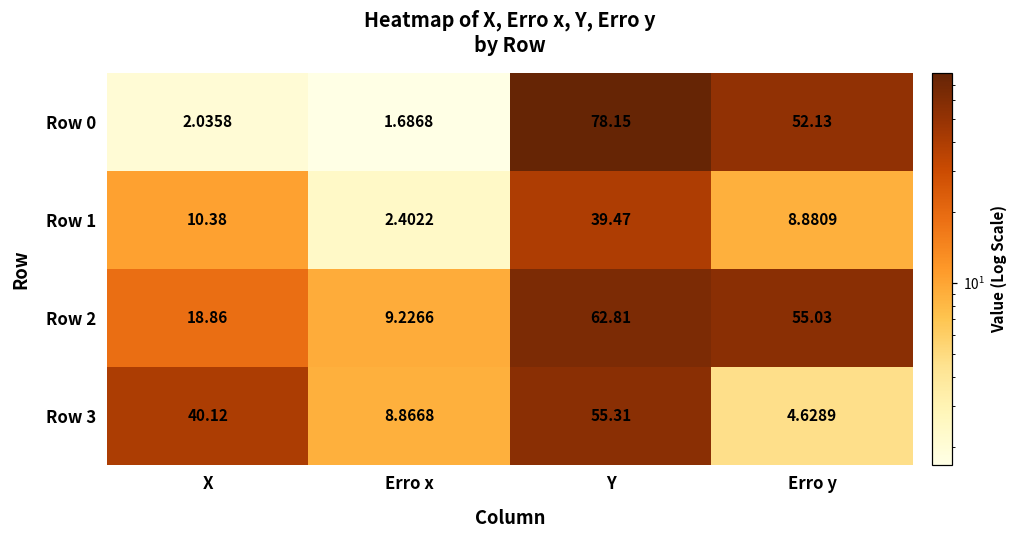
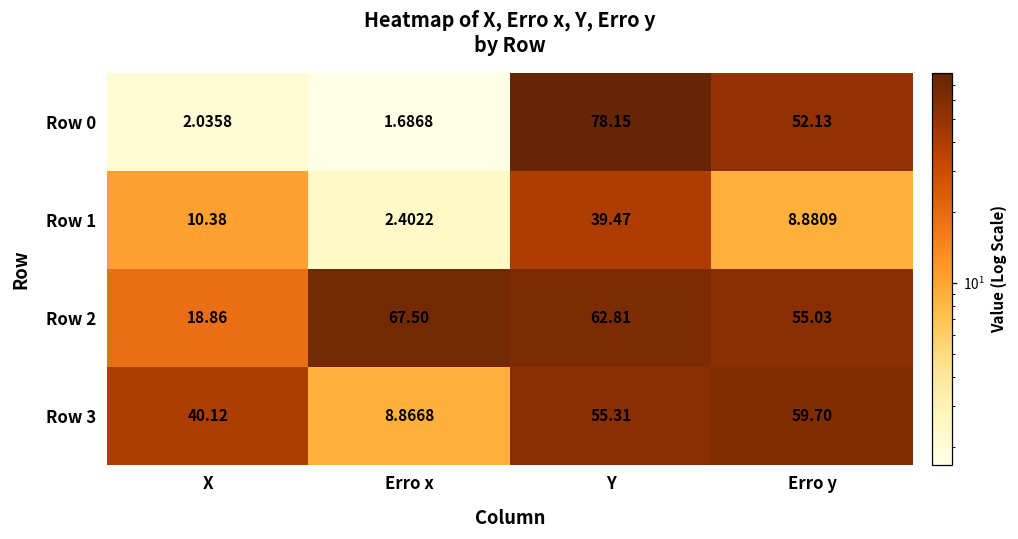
Row 2, Erro x: 9.2266 -> 67.50
Row 3, Erro y: 4.6289 -> 59.70
